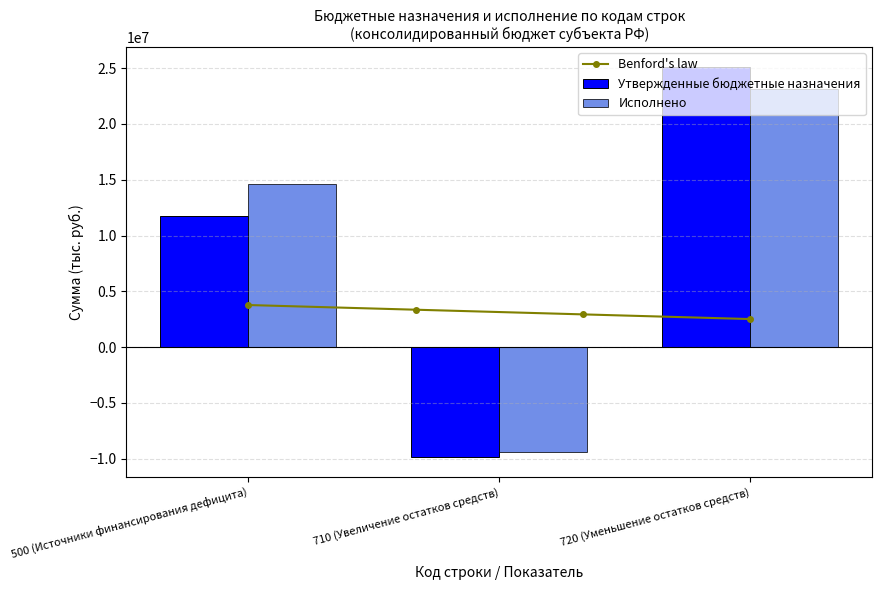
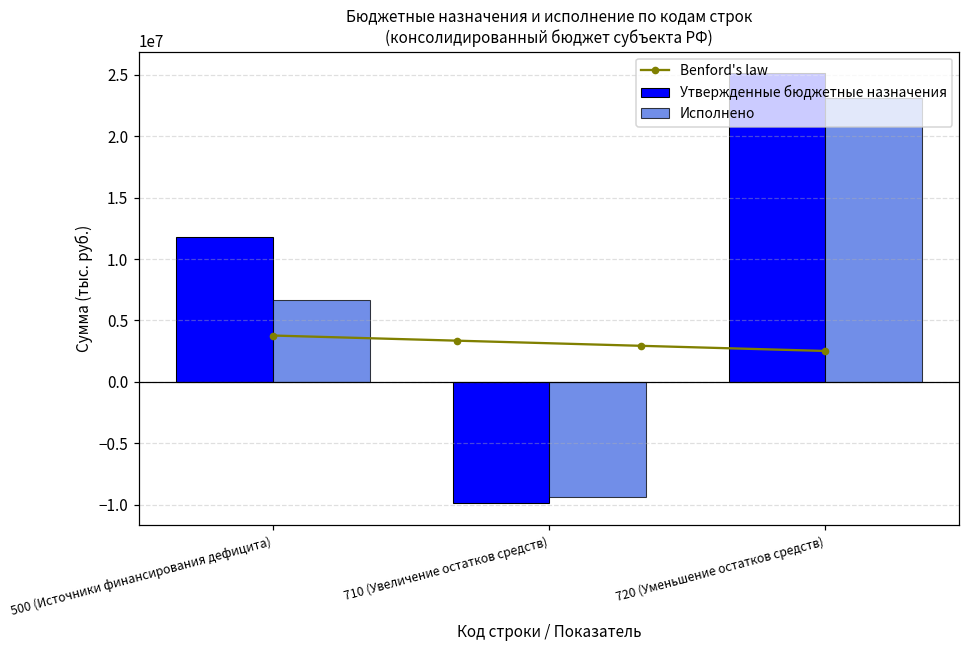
Исполнено, 500 (Источники финансирования дефицита): 14600000 -> 6700000
